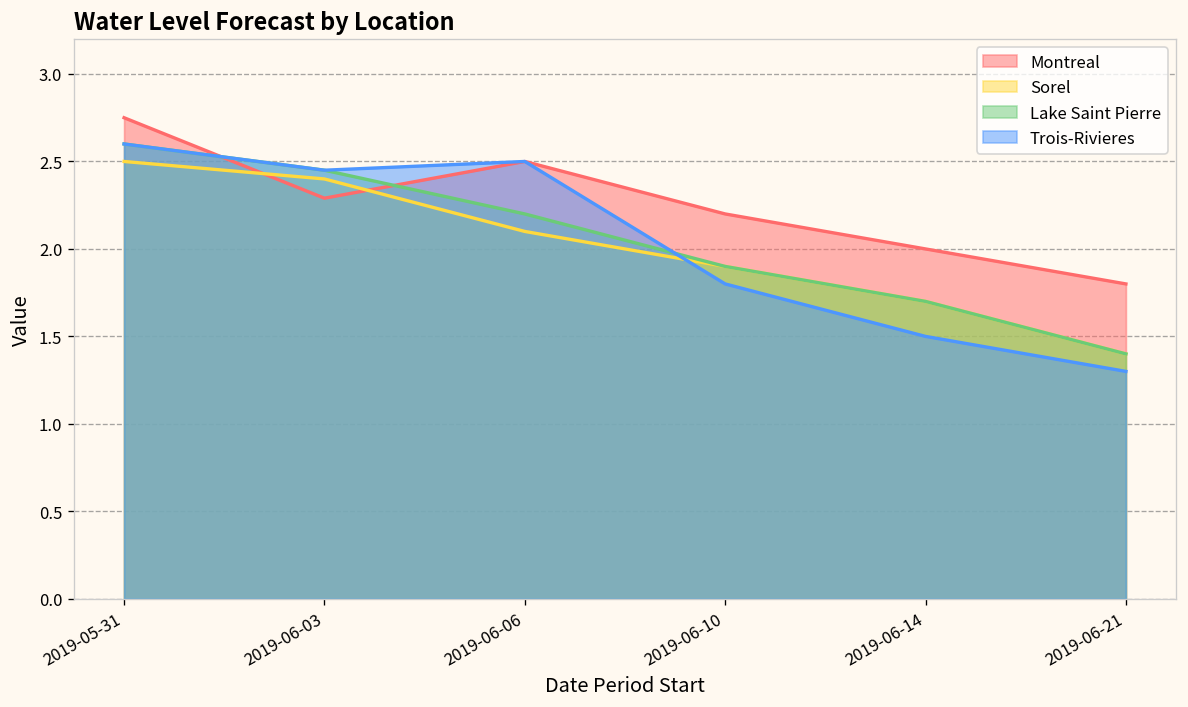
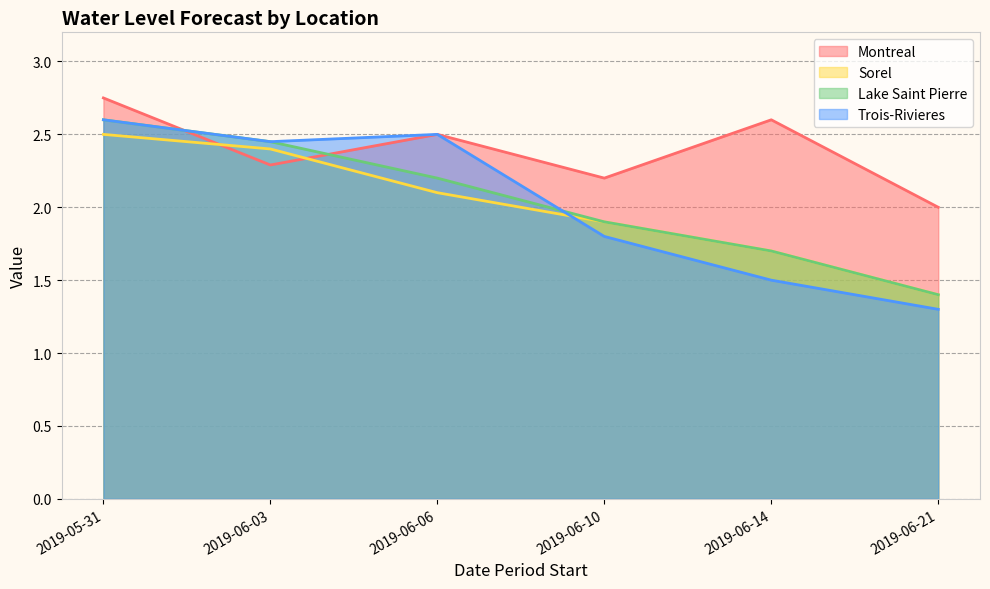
Montreal, 2019-06-14: 2.0 -> 2.6
Montreal, 2019-06-21: 1.8 -> 2.0
